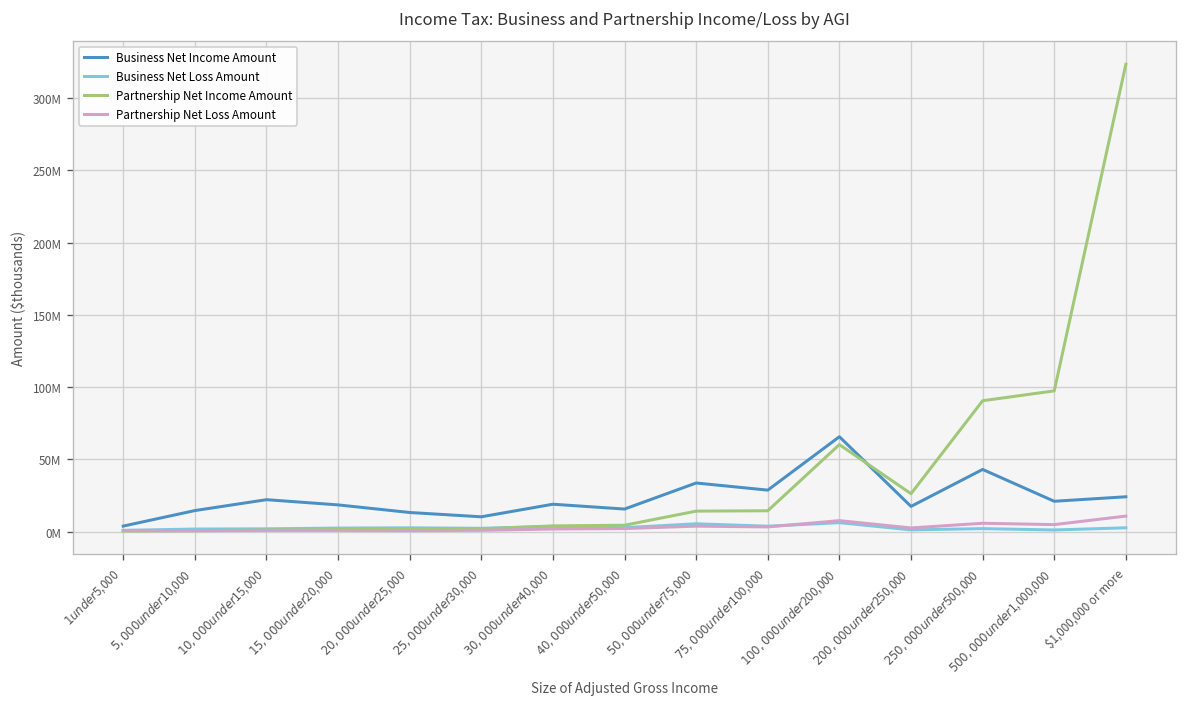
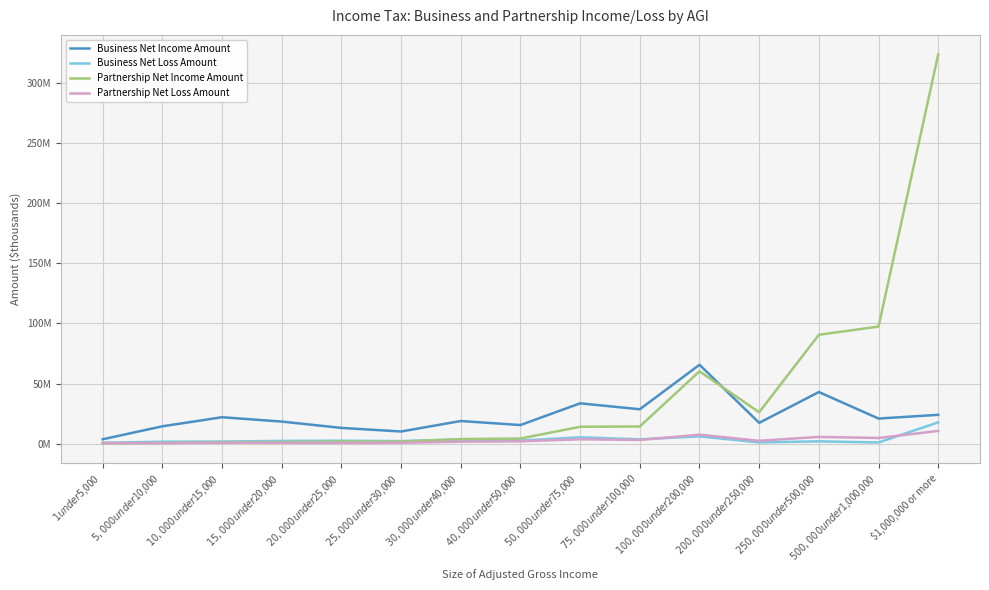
Business Net Loss Amount, $1,000,000 or more: 3000000 -> 18000000
